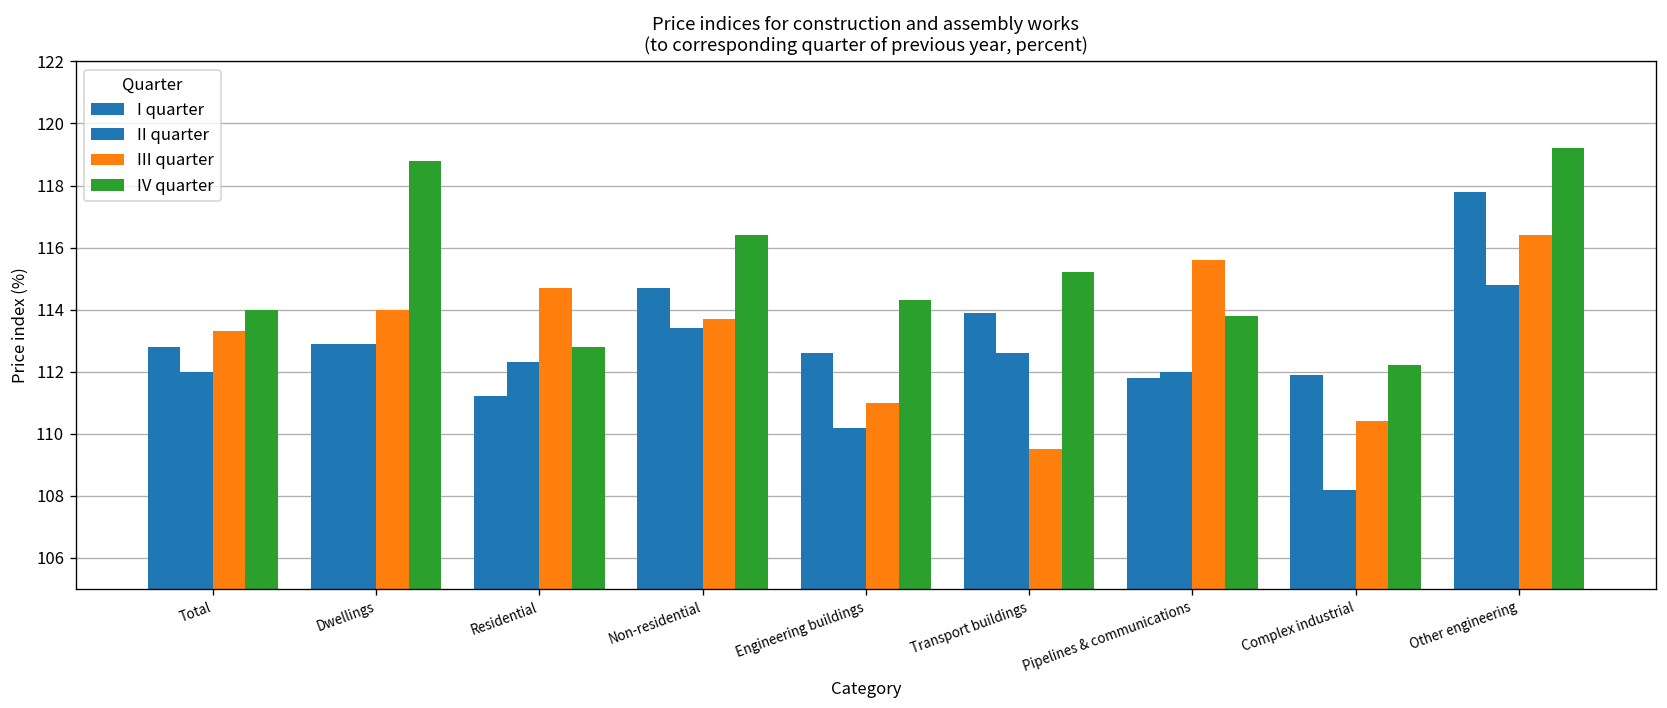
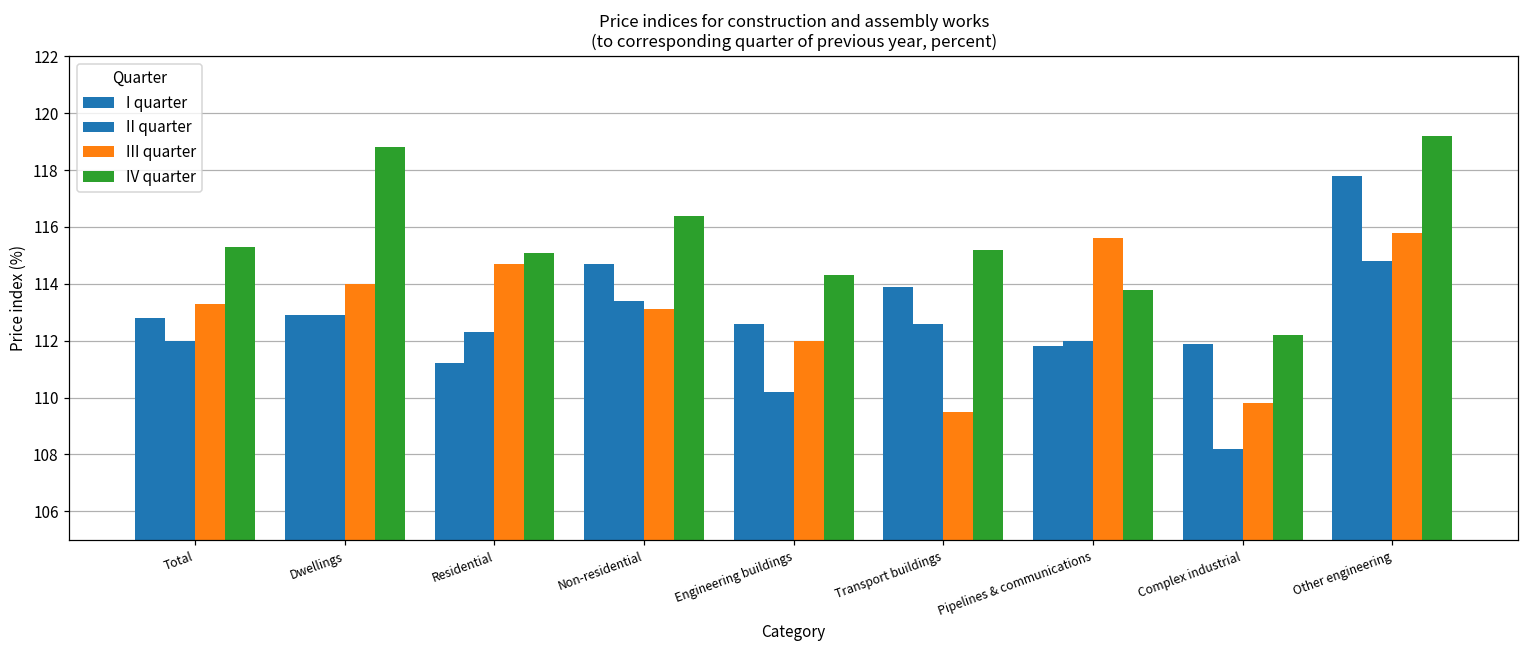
IV quarter, Total: 114.0 -> 115.3
IV quarter, Residential: 112.8 -> 115.1
III quarter, Non-residential: 113.7 -> 113.1
III quarter, Engineering buildings: 111 -> 112
III quarter, Complex industrial: 110.4 -> 109.8
III quarter, Other engineering: 116.4 -> 115.8
